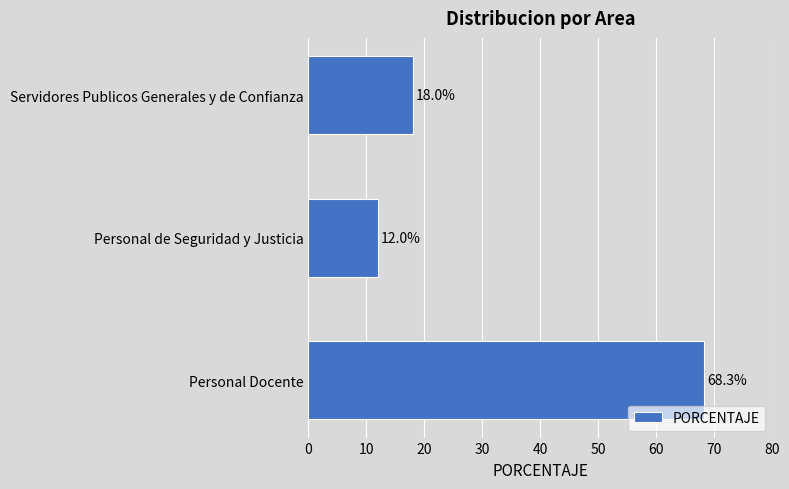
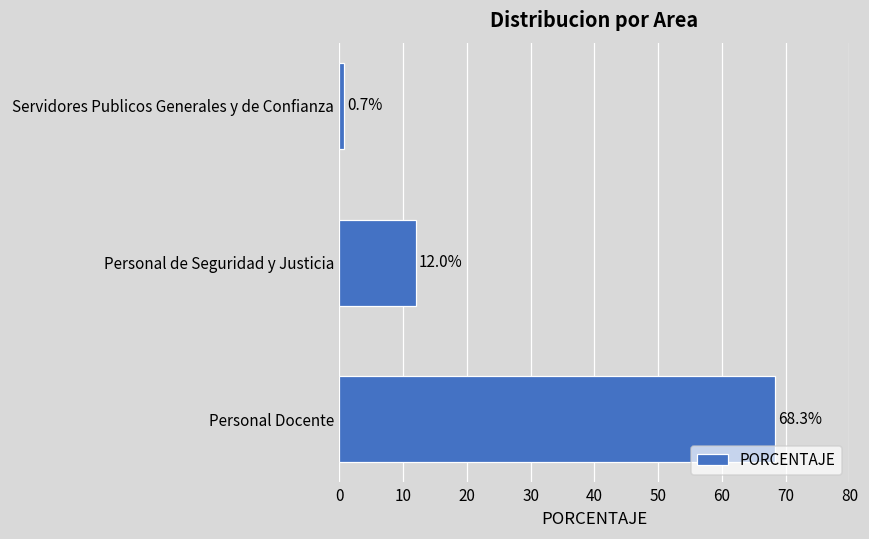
Servidores Publicos Generales y de Confianza: 18.0% -> 0.7%
